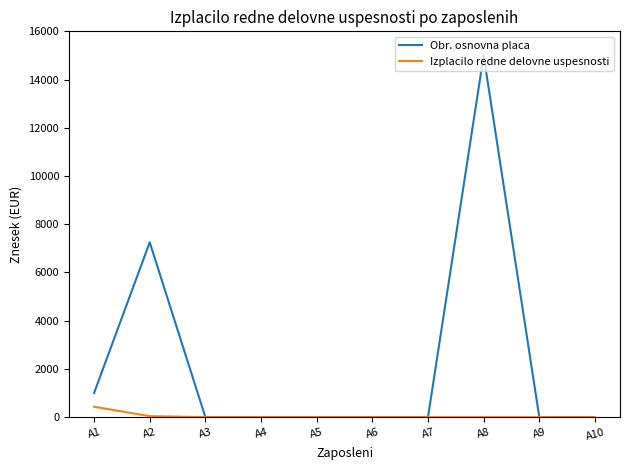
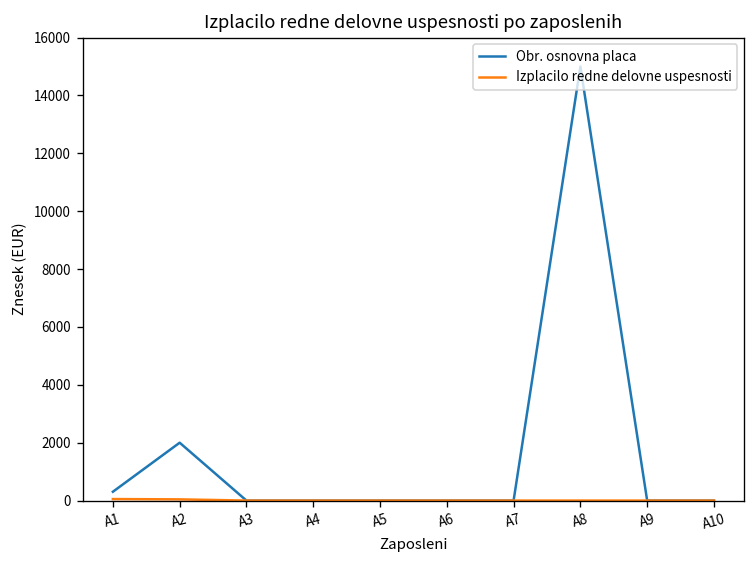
Obr. osnovna placa, A1: 1000 -> 300
Izplacilo redne delovne uspesnosti, A1: 400 -> 100
Obr. osnovna placa, A2: 7300 -> 2000
